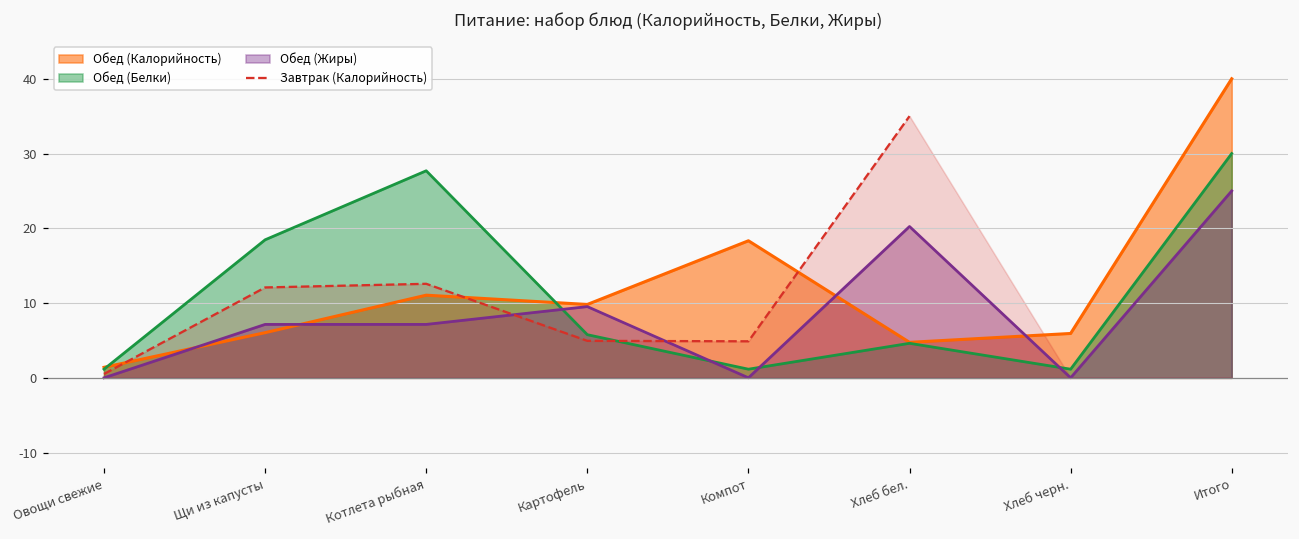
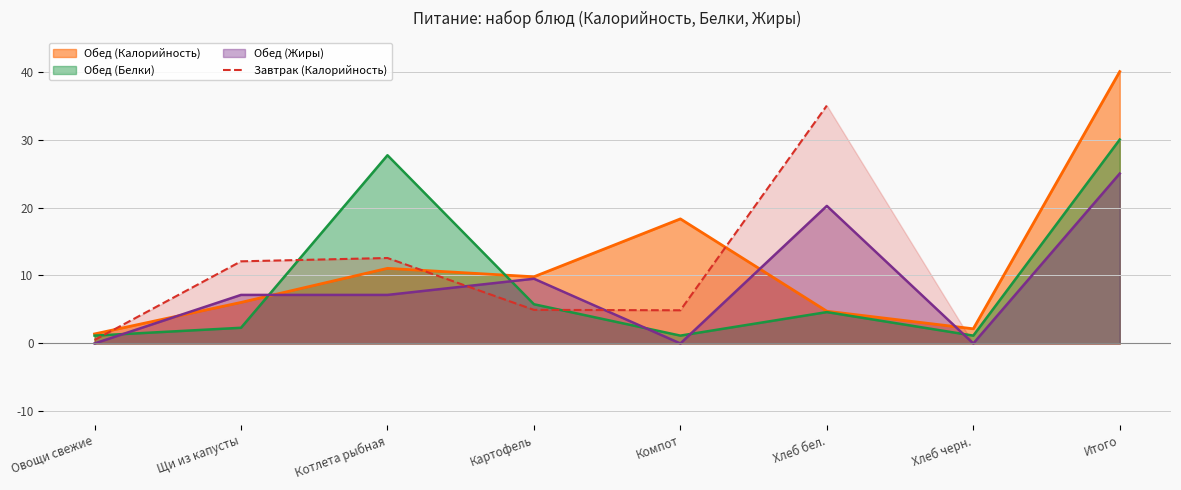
Обед (Белки), Щи из капусты: 18 -> 2
Обед (Калорийность), Хлеб черн.: 6 -> 2
